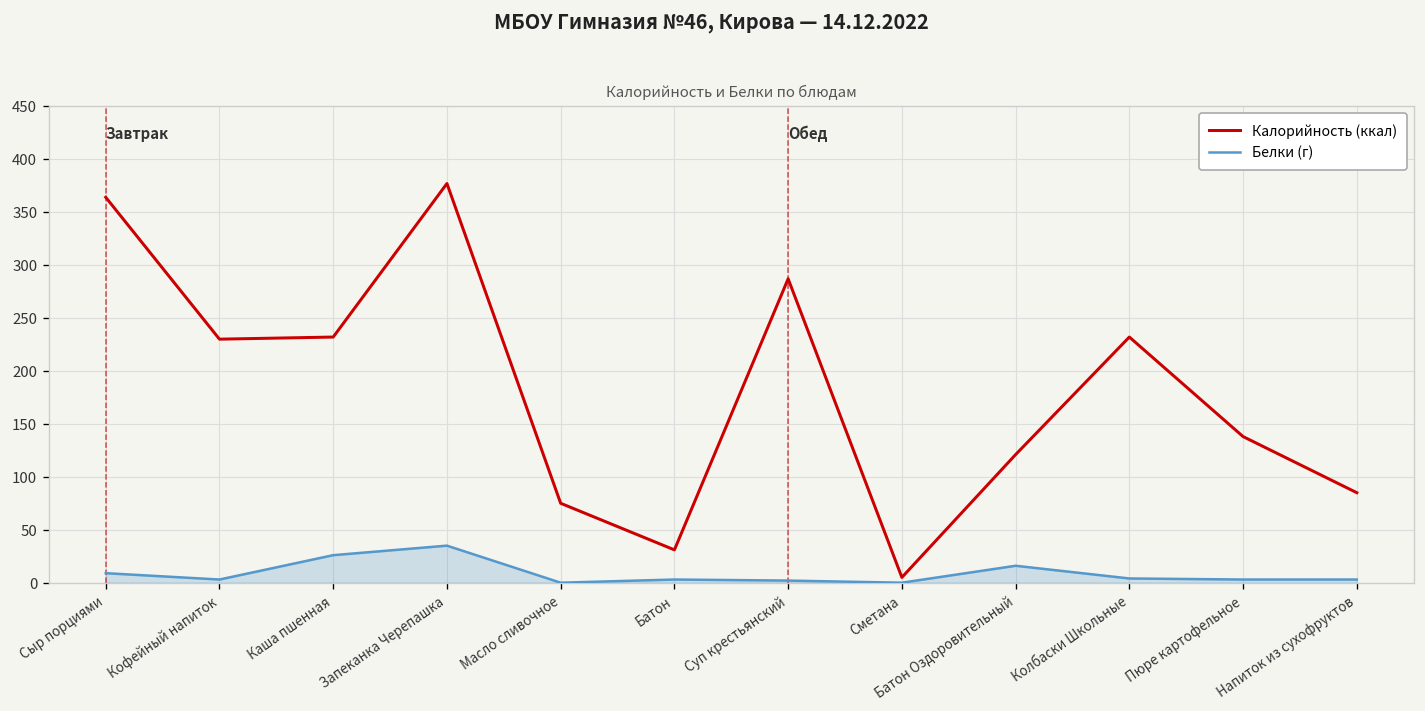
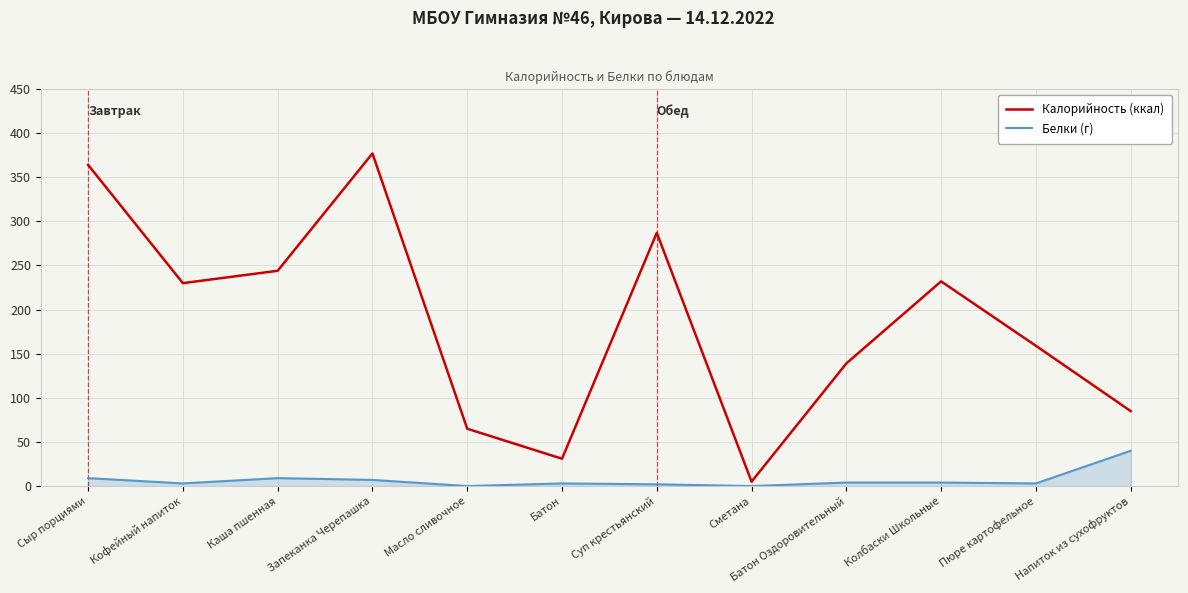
Калорийность (ккал), Каша пшенная: 230 -> 240
Белки (г), Каша пшенная: 30 -> 10
Белки (г), Запеканка Черепашка: 40 -> 10
Калорийность (ккал), Масло сливочное: 80 -> 70
Калорийность (ккал), Батон Оздоровительный: 120 -> 140
Белки (г), Батон Оздоровительный: 20 -> 0
Калорийность (ккал), Пюре картофельное: 140 -> 160
Белки (г), Напиток из сухофруктов: 0 -> 40
